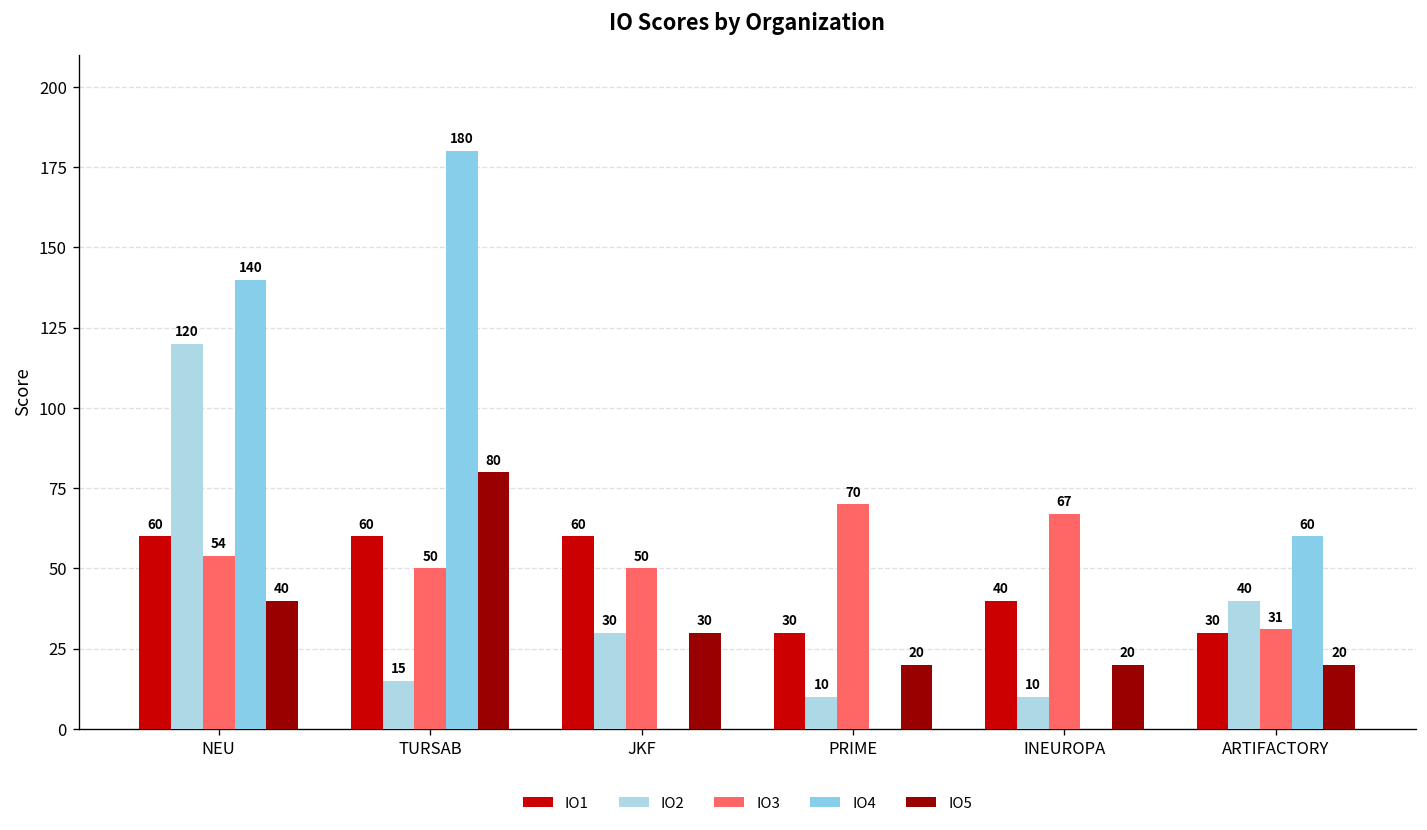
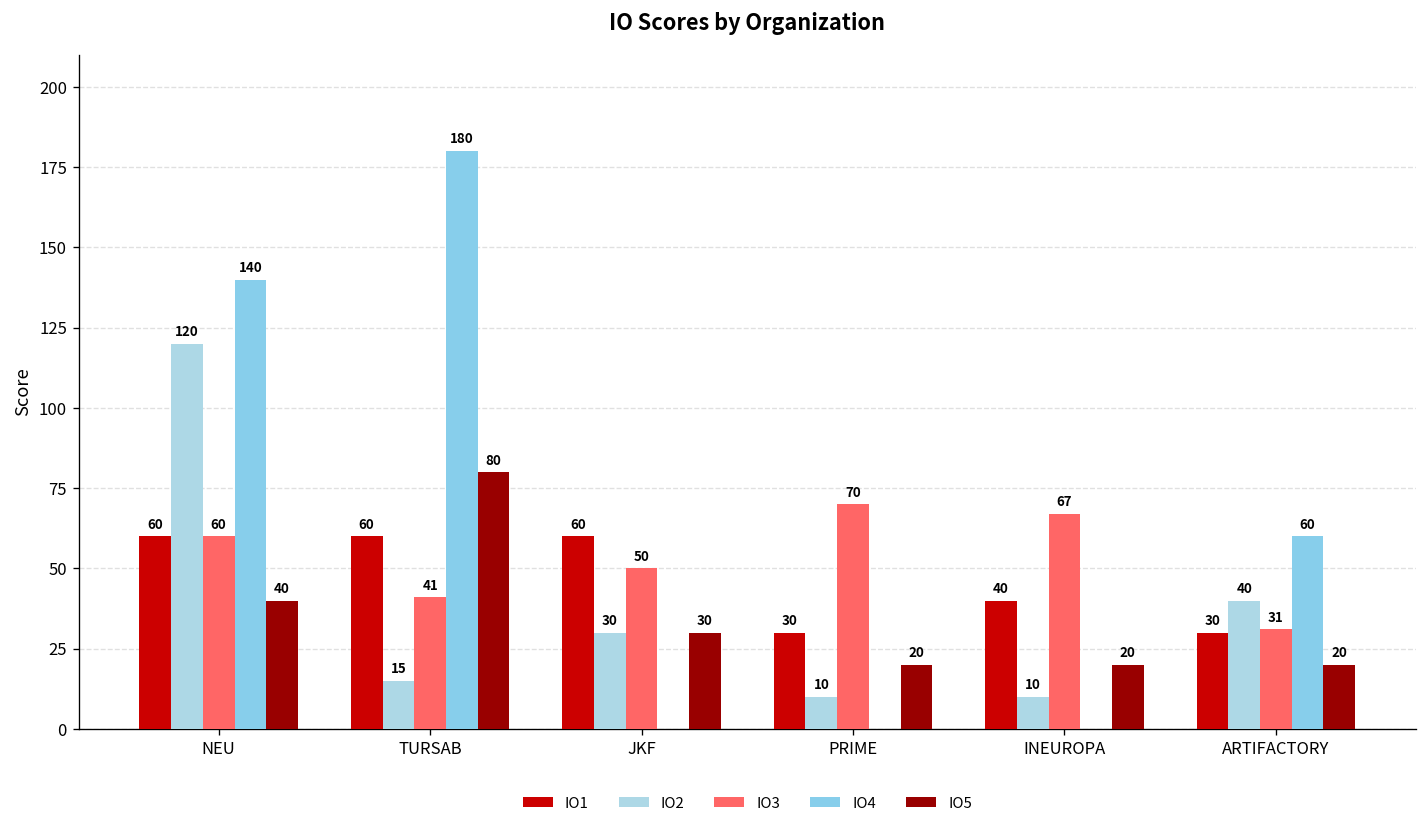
IO3, NEU: 54 -> 60
IO3, TURSAB: 50 -> 41
